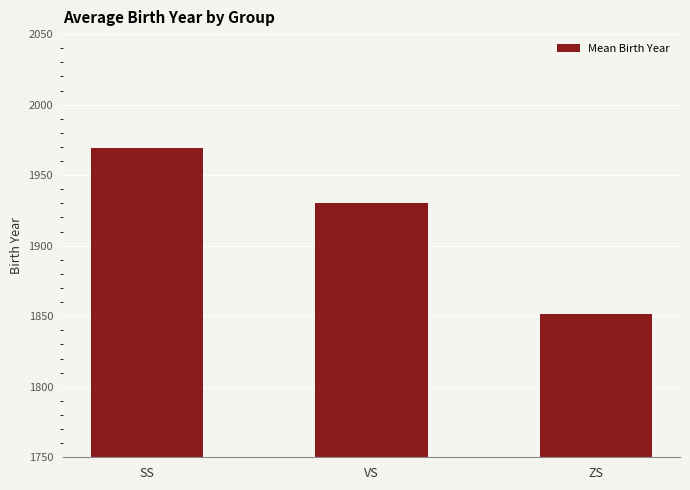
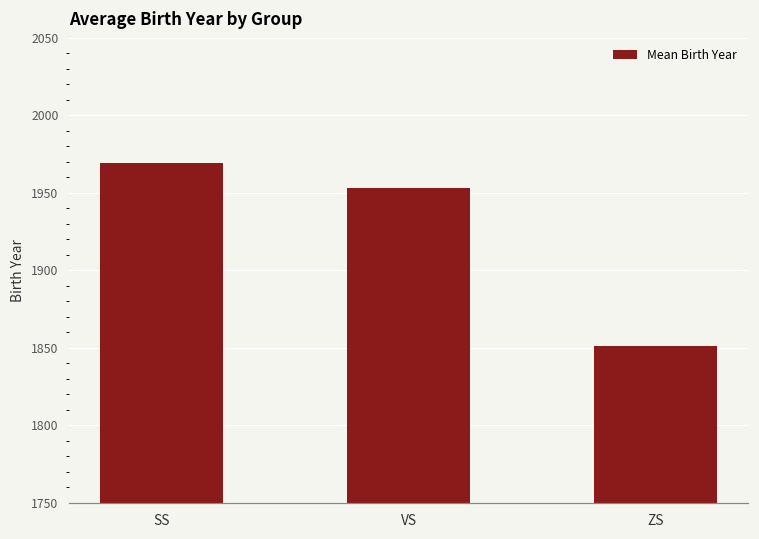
VS: 1930 -> 1953
